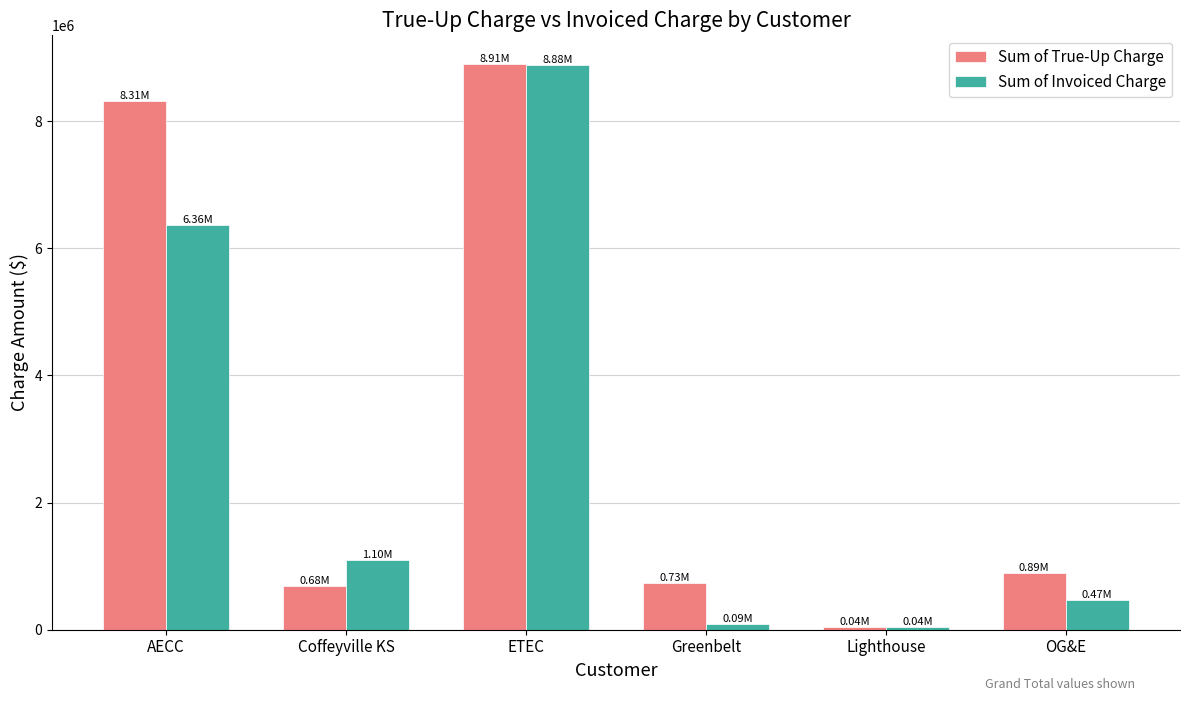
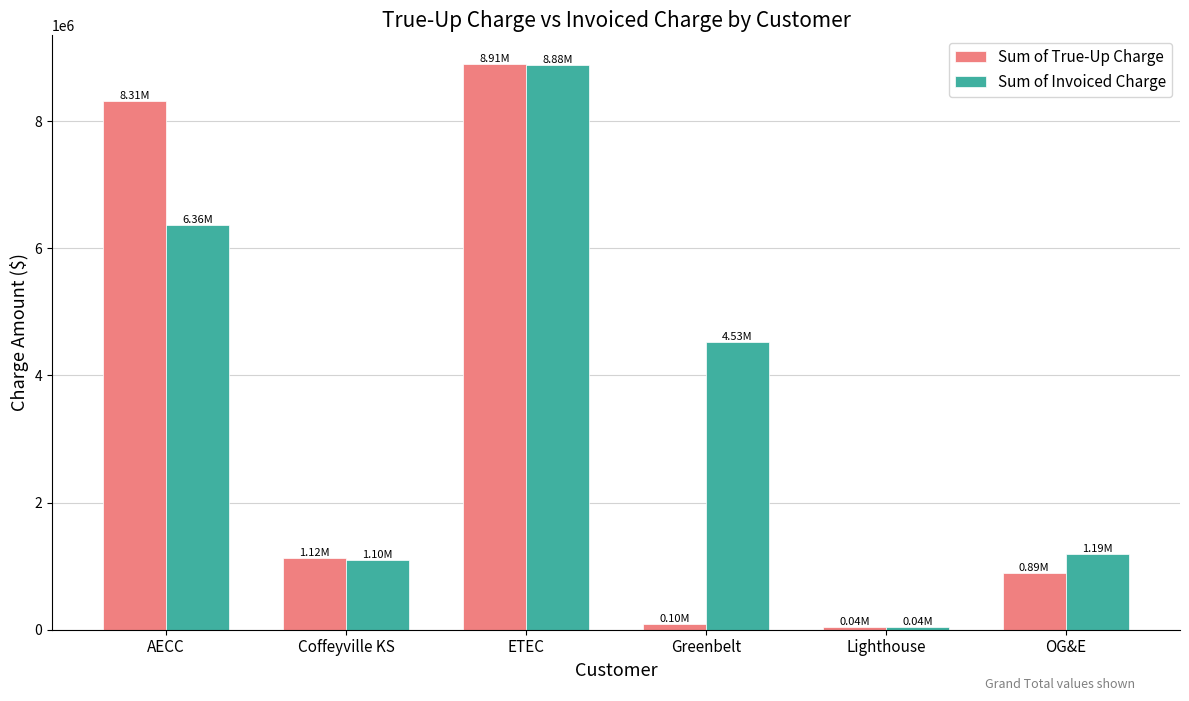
Sum of True-Up Charge, Coffeyville KS: 0.68M -> 1.12M
Sum of True-Up Charge, Greenbelt: 0.73M -> 0.10M
Sum of Invoiced Charge, Greenbelt: 0.09M -> 4.53M
Sum of Invoiced Charge, OG&E: 0.47M -> 1.19M
